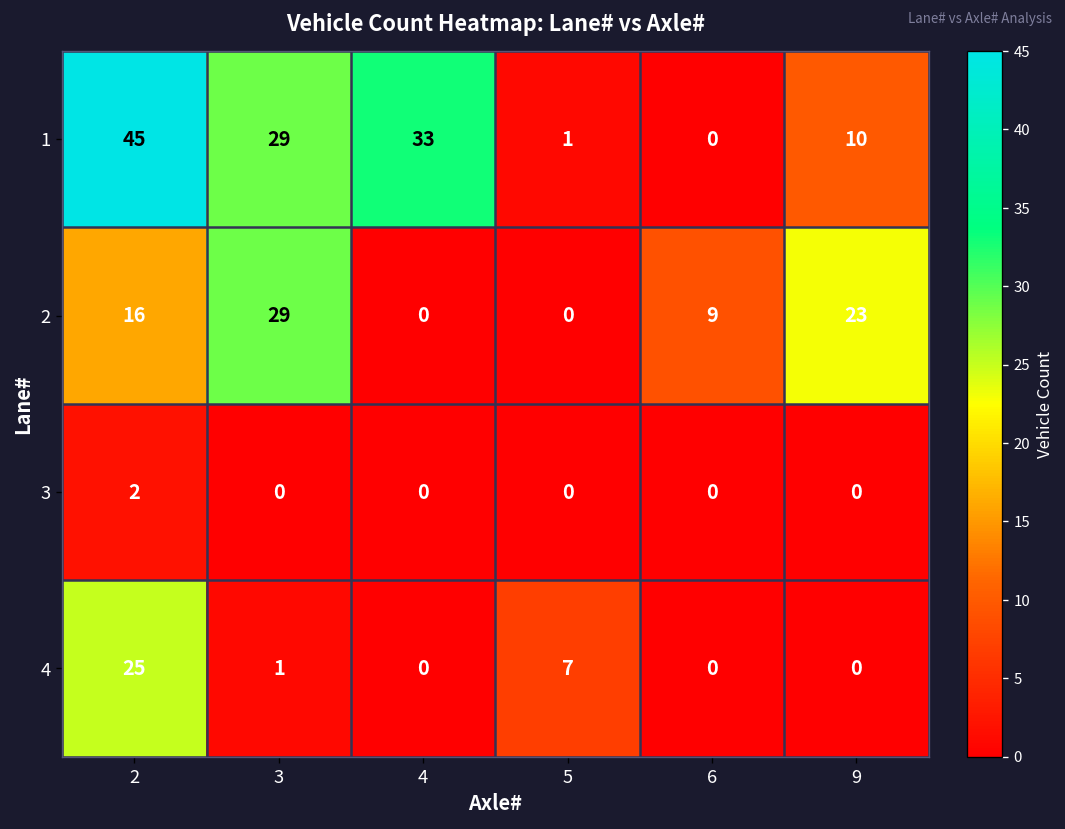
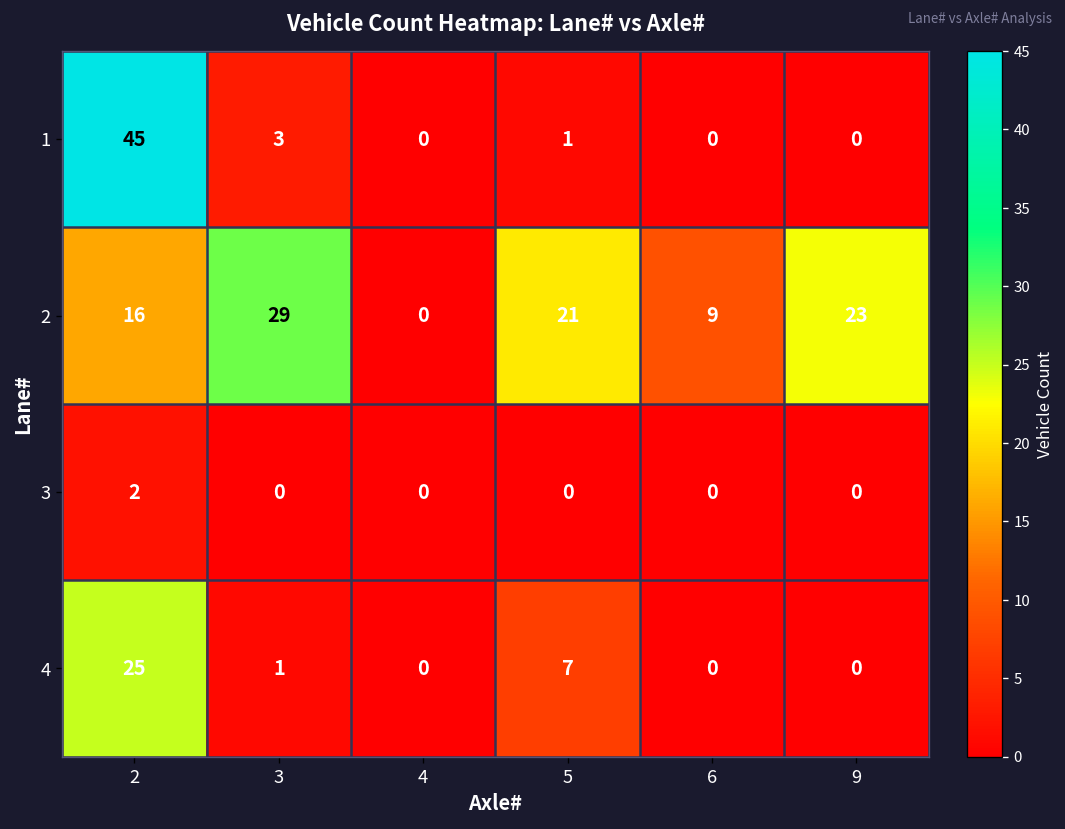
1, 3: 29 -> 3
1, 4: 33 -> 0
1, 9: 10 -> 0
2, 5: 0 -> 21
